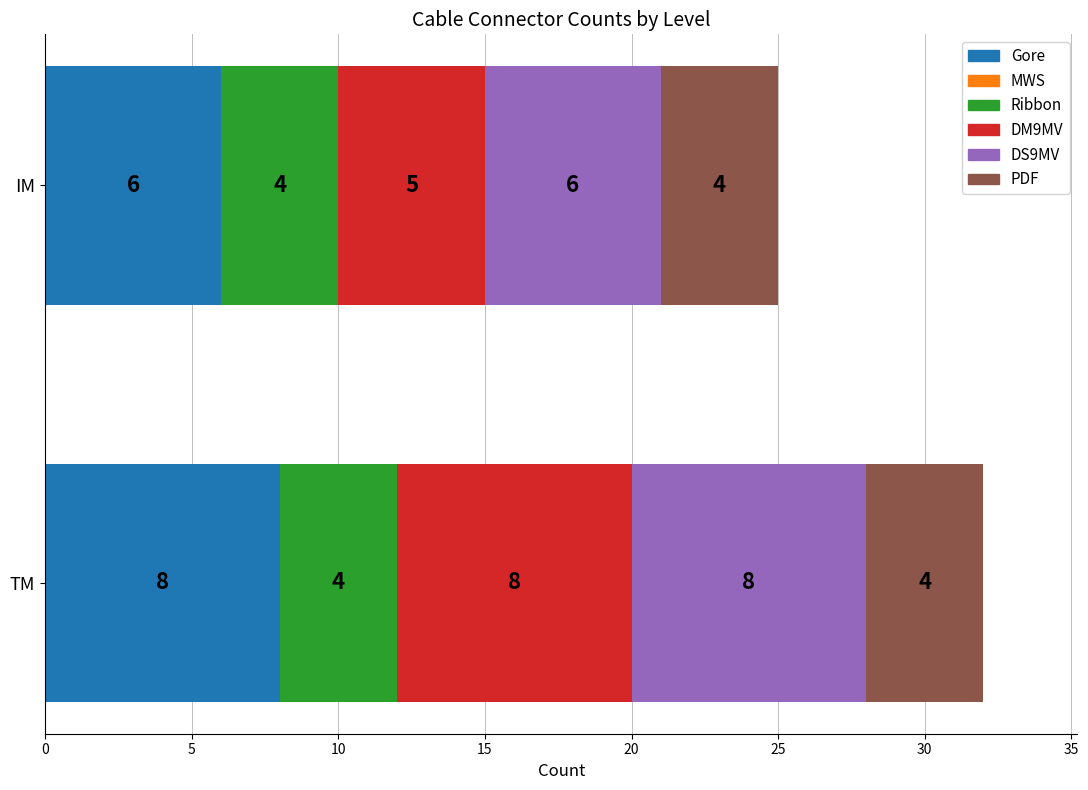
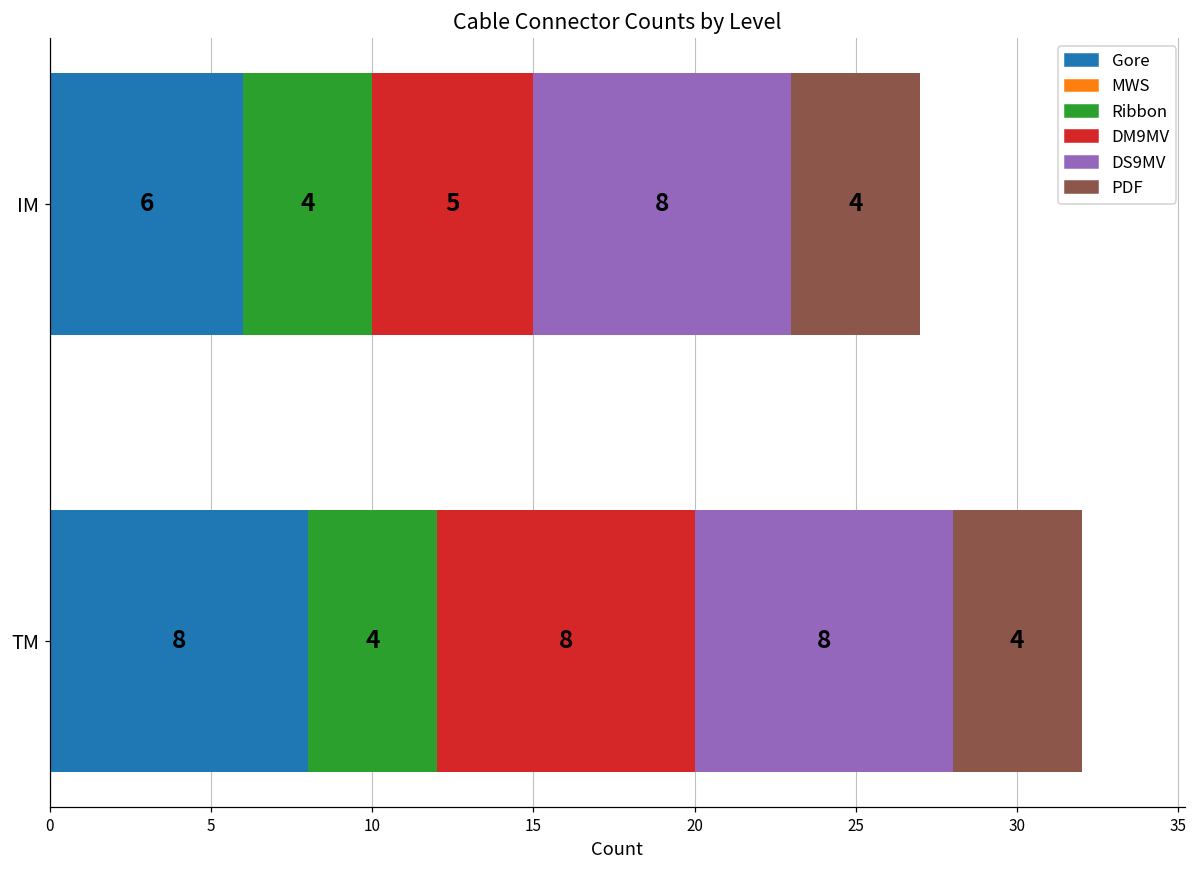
DS9MV, IM: 6 -> 8
